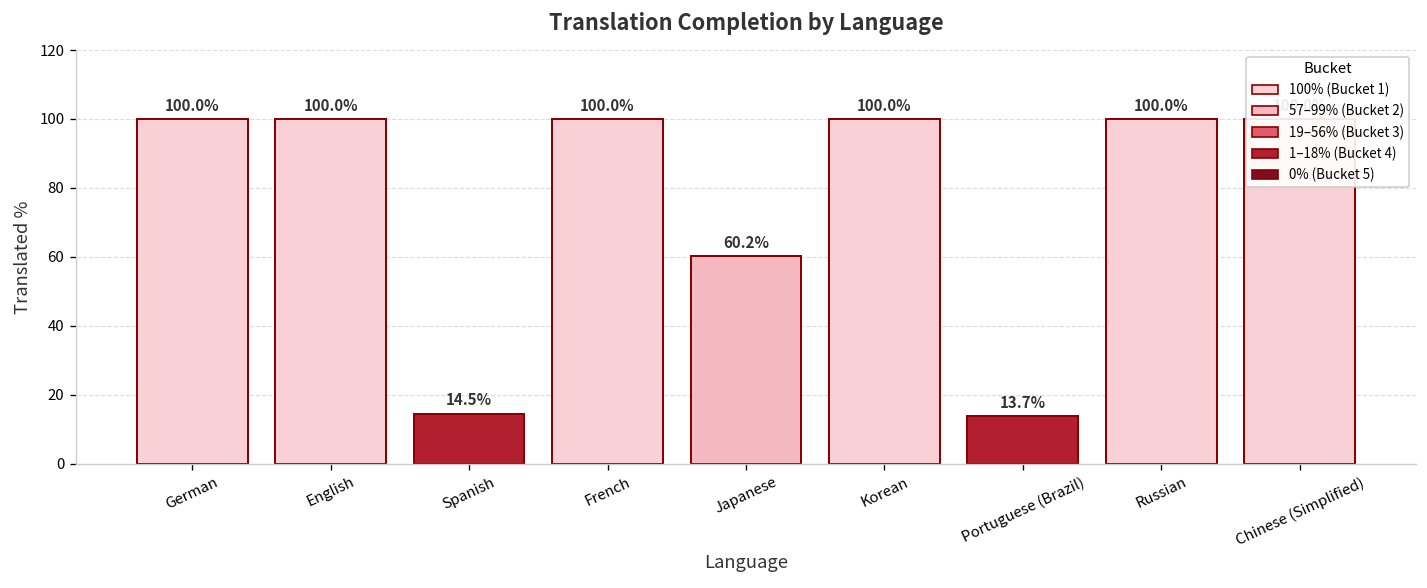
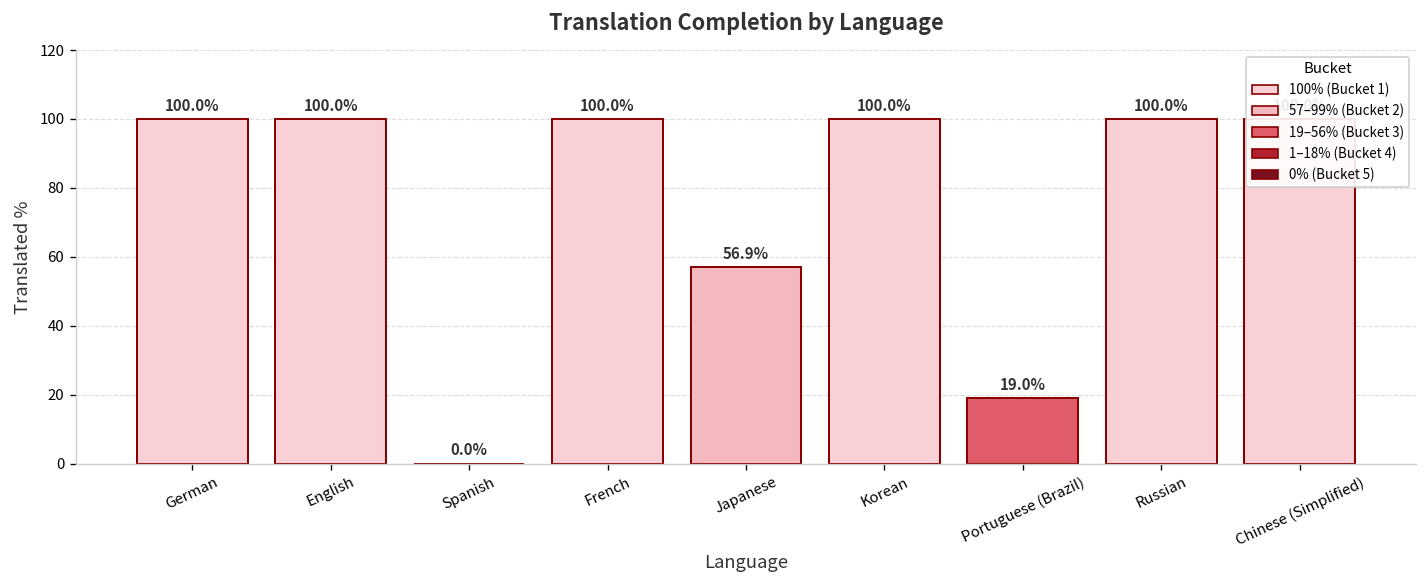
Spanish: 14.5% -> 0.0%
Japanese: 60.2% -> 56.9%
Portuguese (Brazil): 13.7% -> 19.0%
